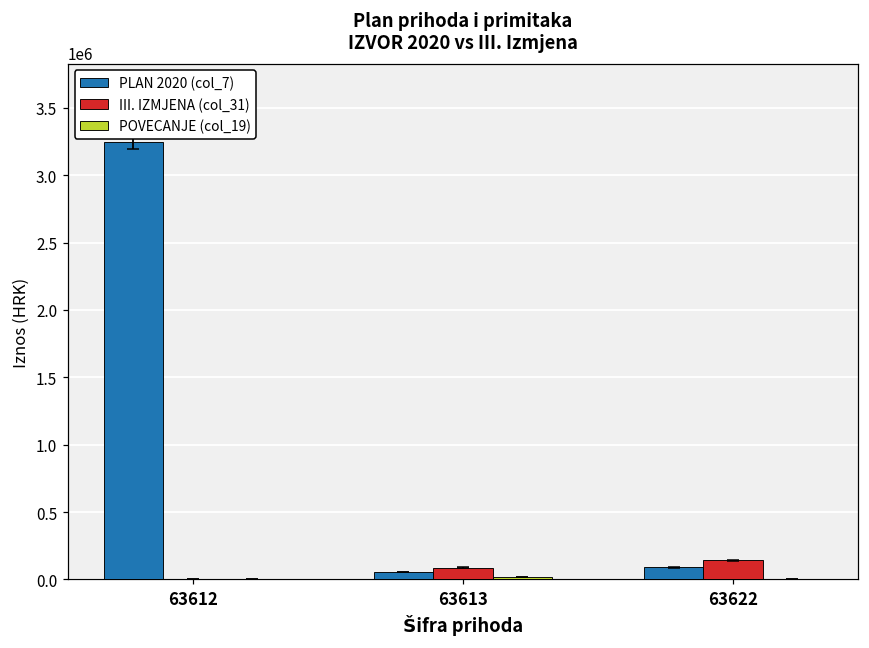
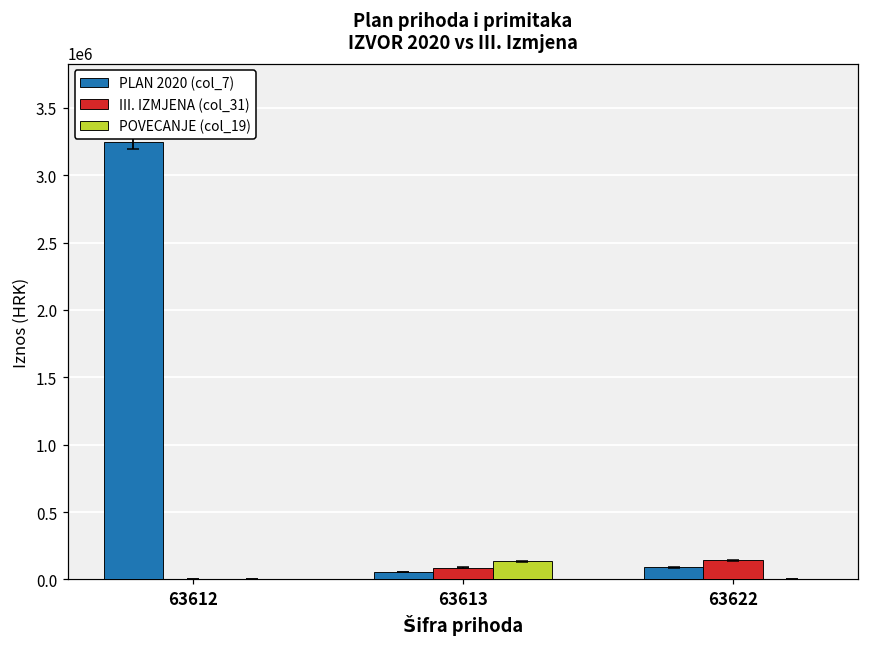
POVECANJE (col_19), 63613: 20000 -> 130000
